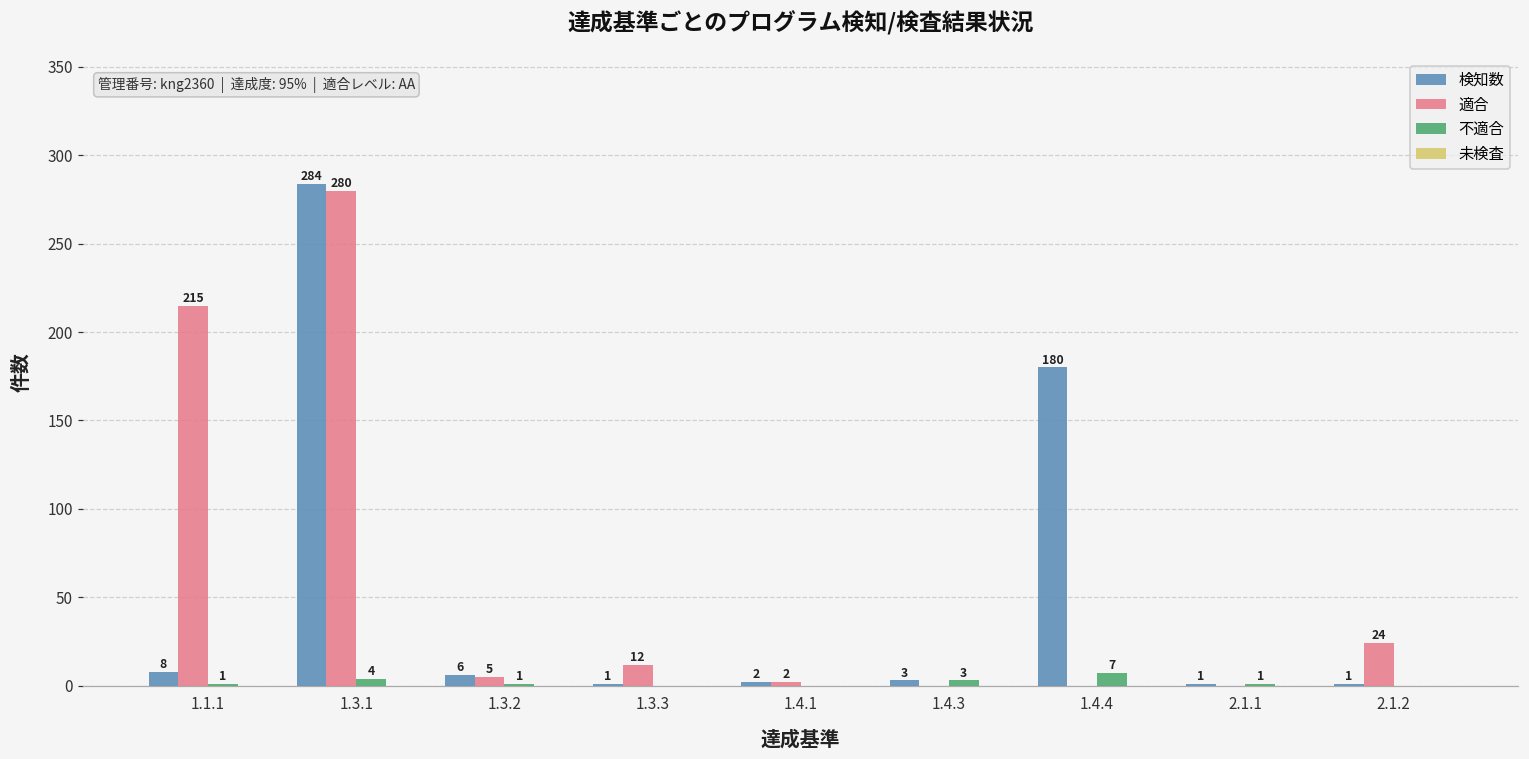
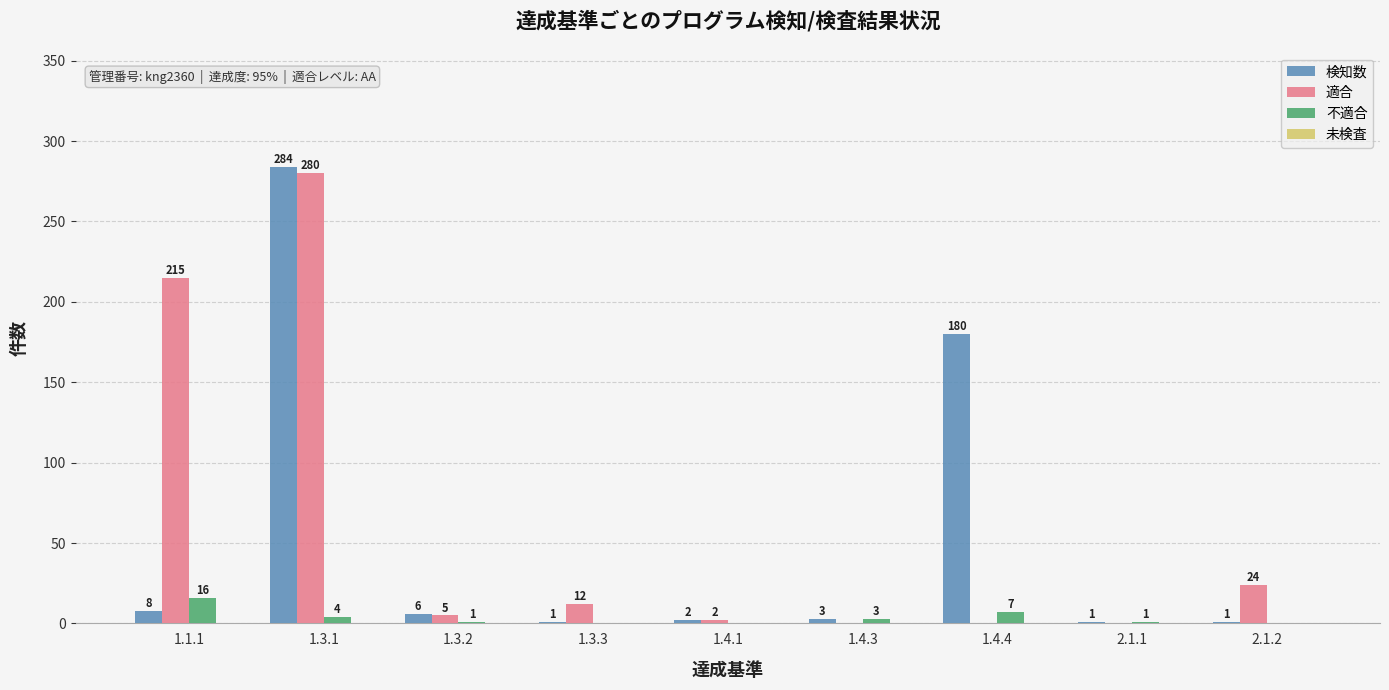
不適合, 1.1.1: 1 -> 16
